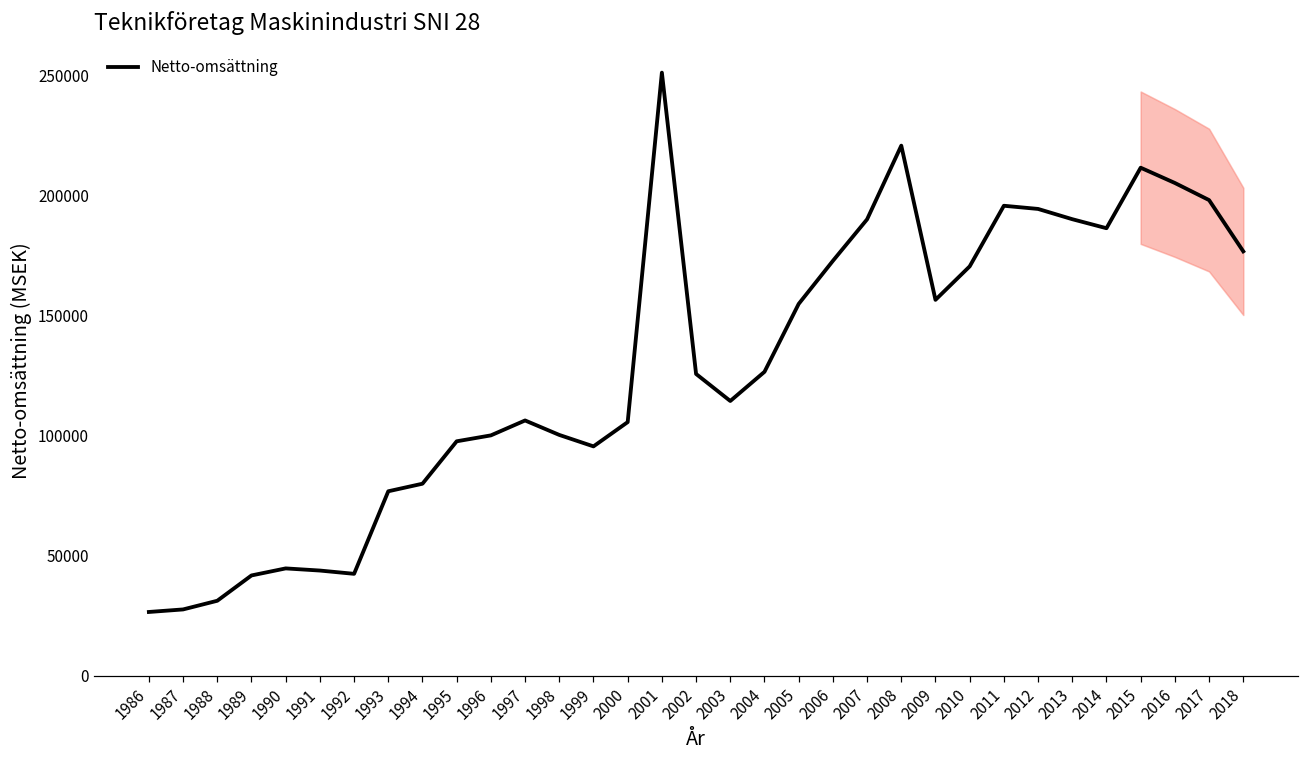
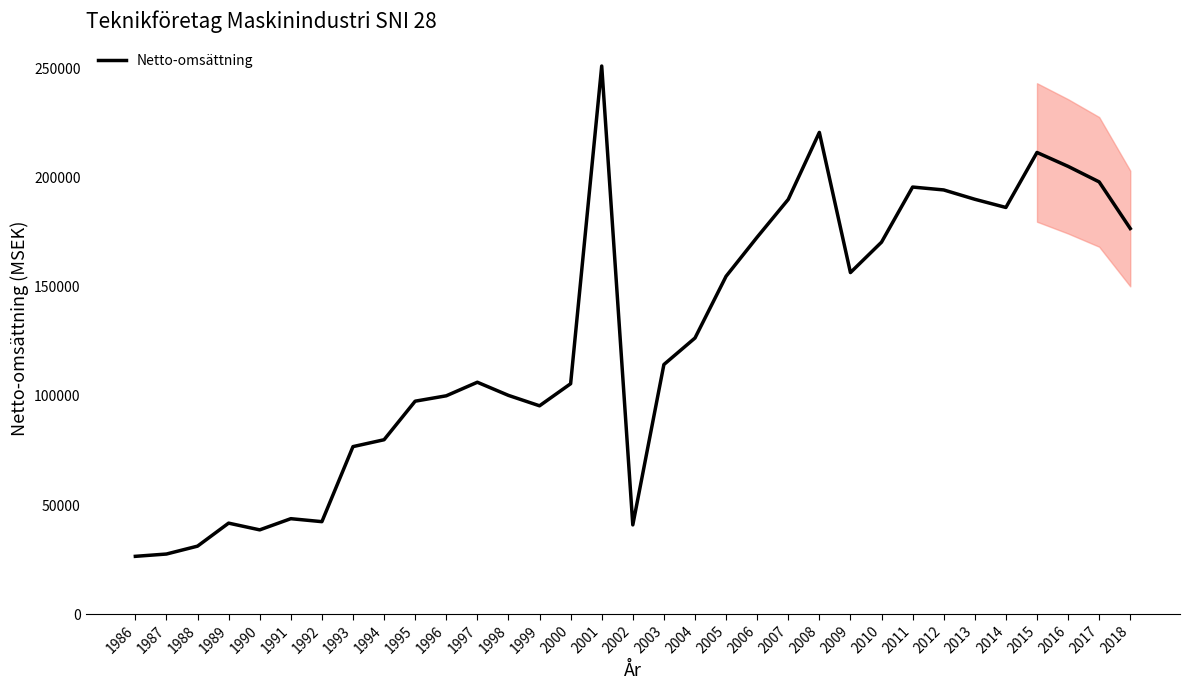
Netto-omsättning, 1990: 45000 -> 39000
Netto-omsättning, 2002: 126000 -> 41000
